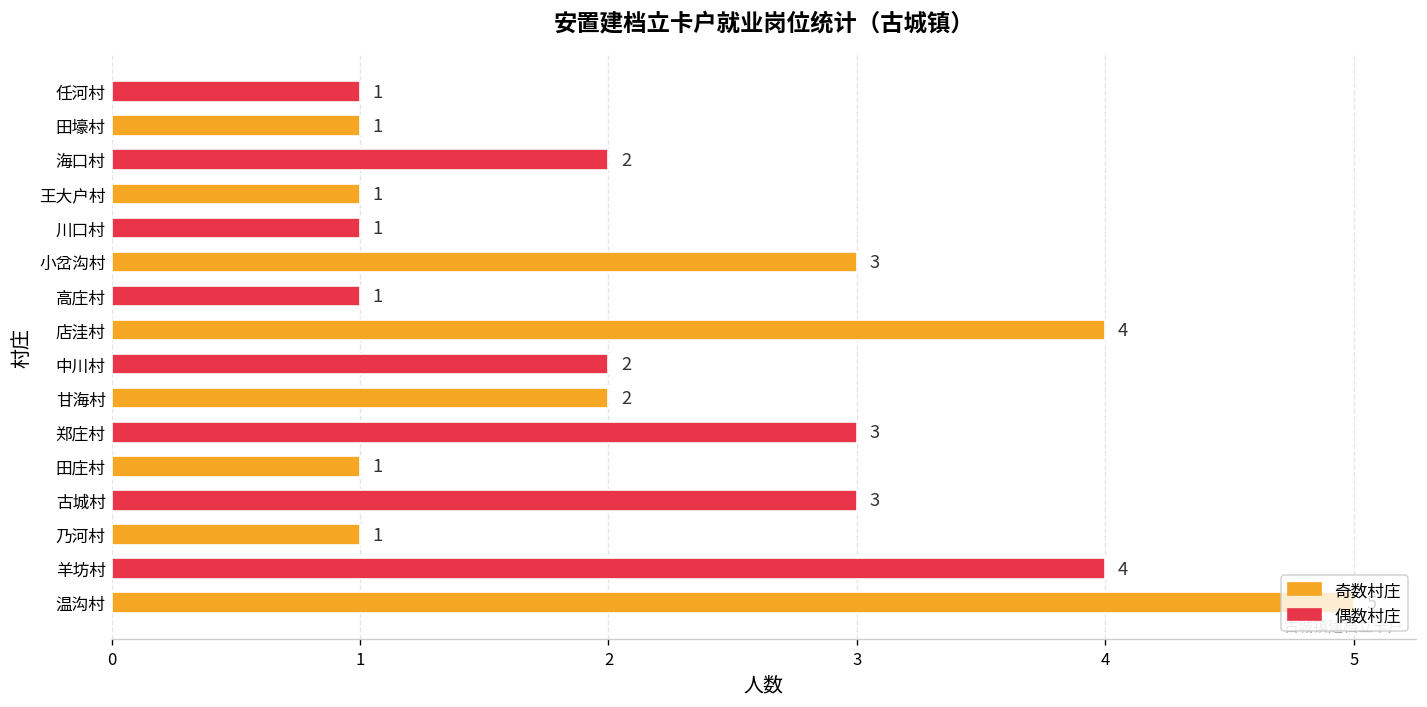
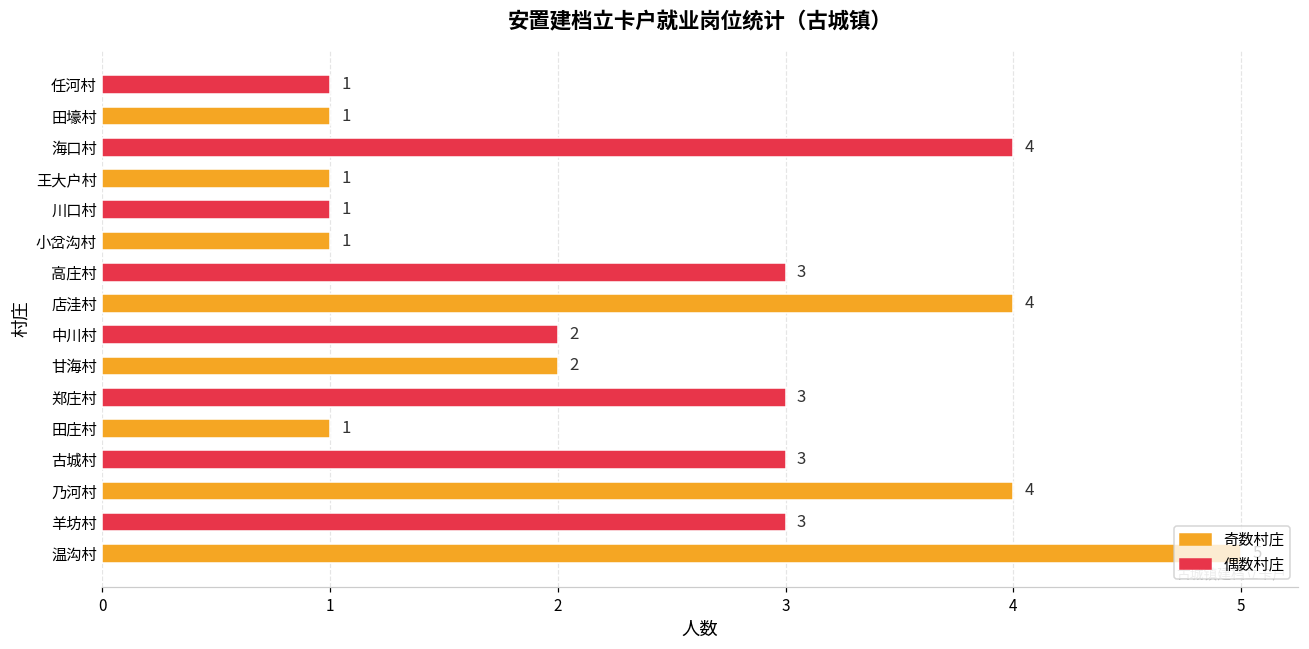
海口村: 2 -> 4
小岔沟村: 3 -> 1
高庄村: 1 -> 3
乃河村: 1 -> 4
羊坊村: 4 -> 3
